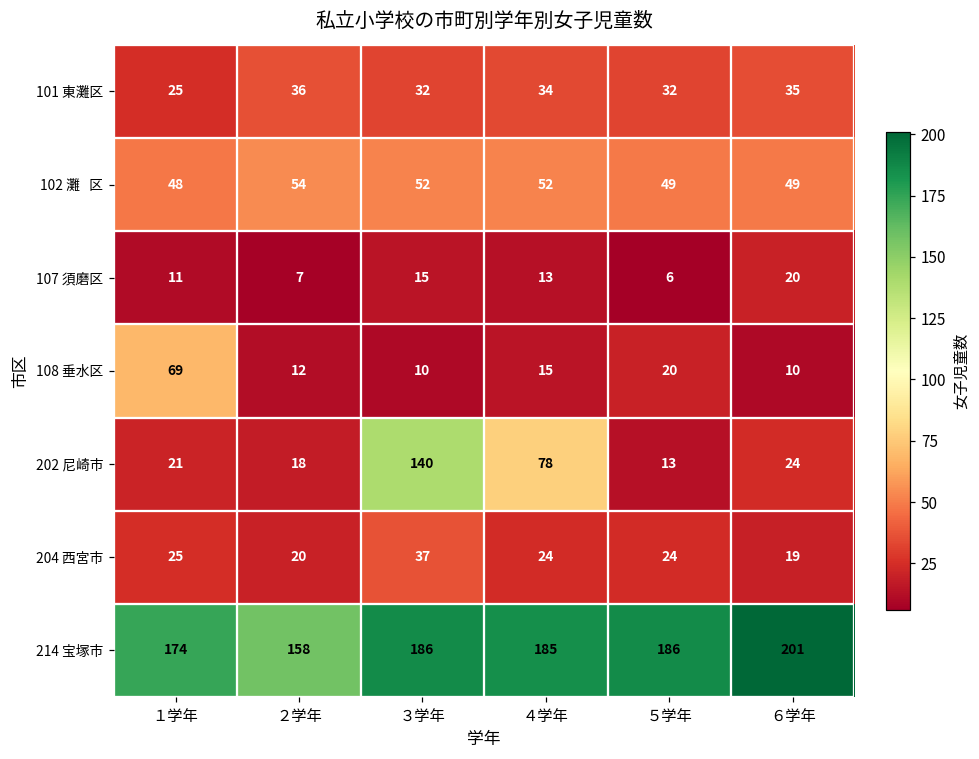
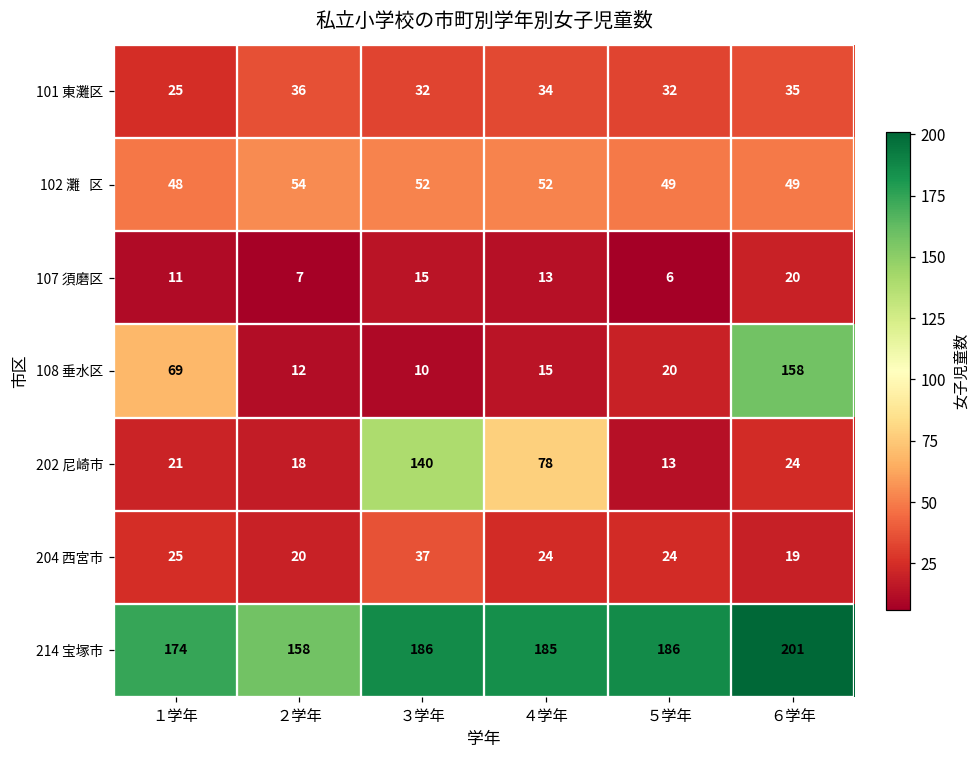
108 垂水区, ６学年: 10 -> 158
